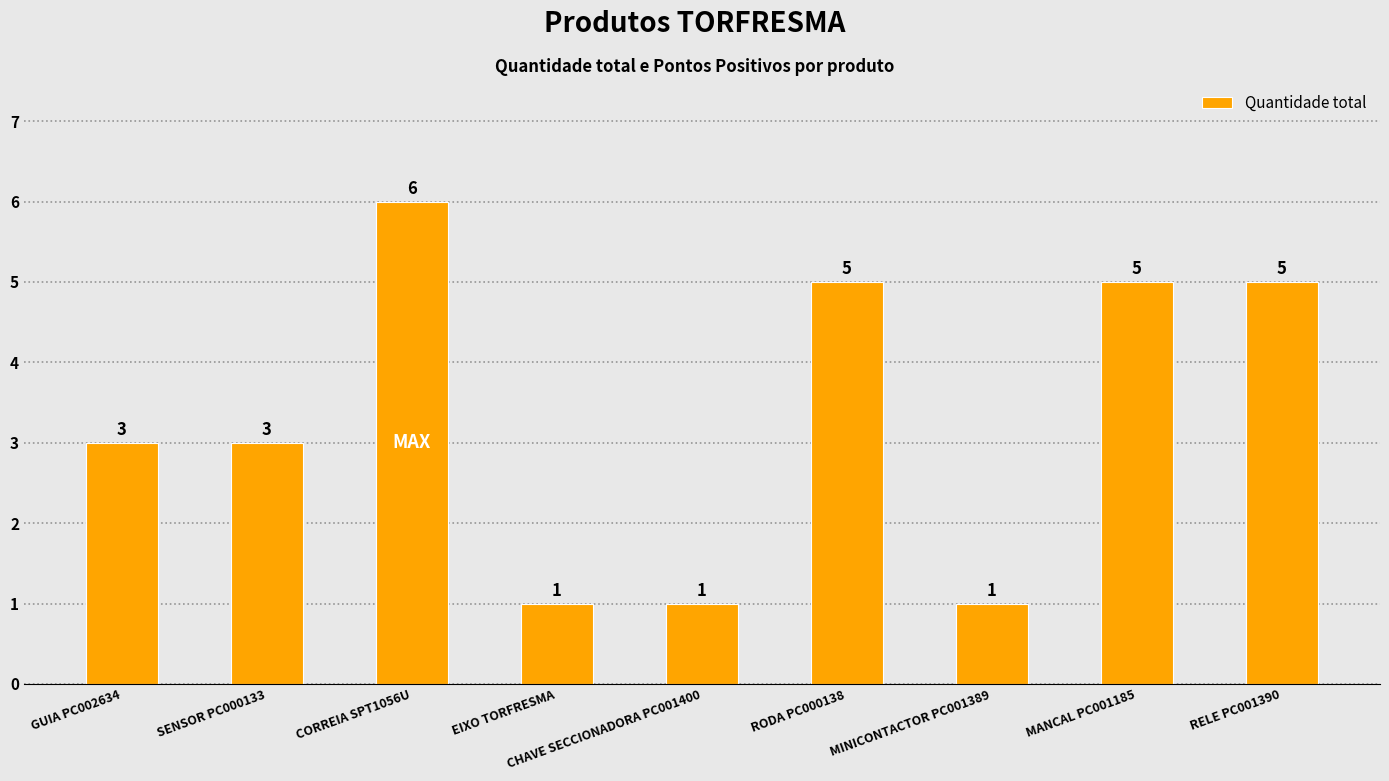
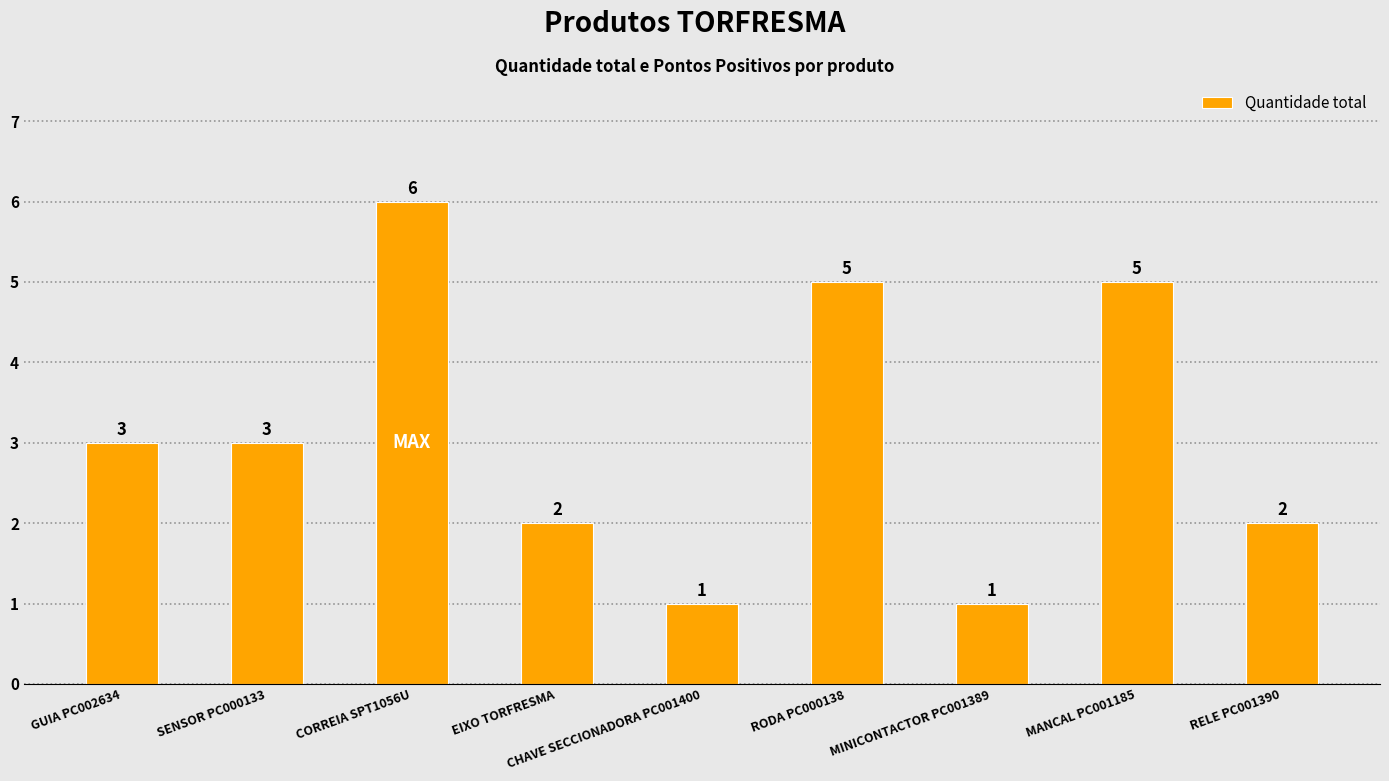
EIXO TORFRESMA: 1 -> 2
RELE PC001390: 5 -> 2
